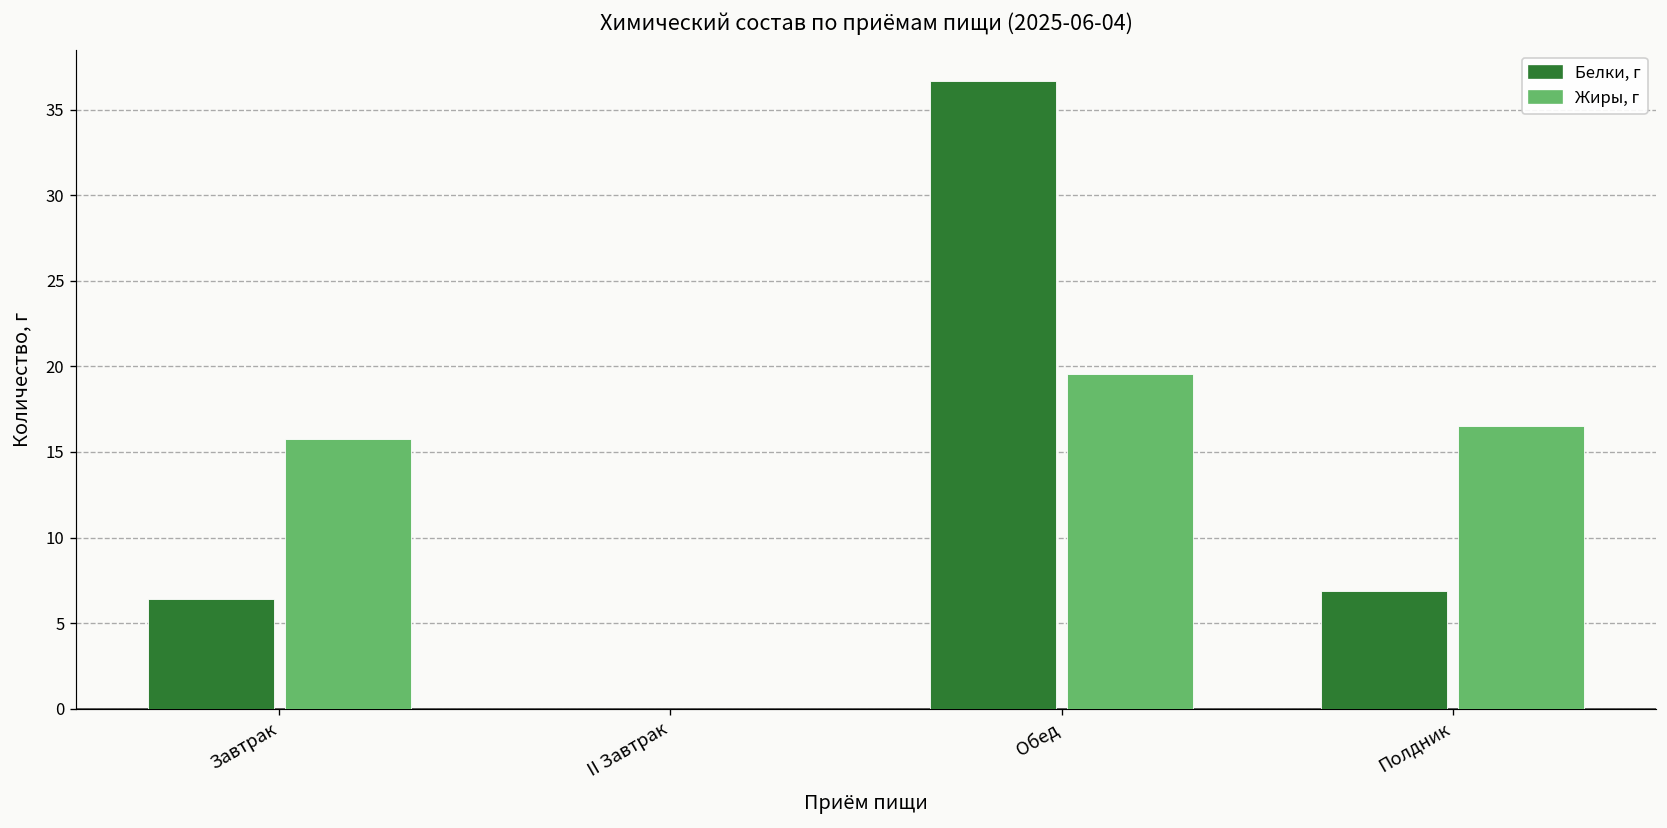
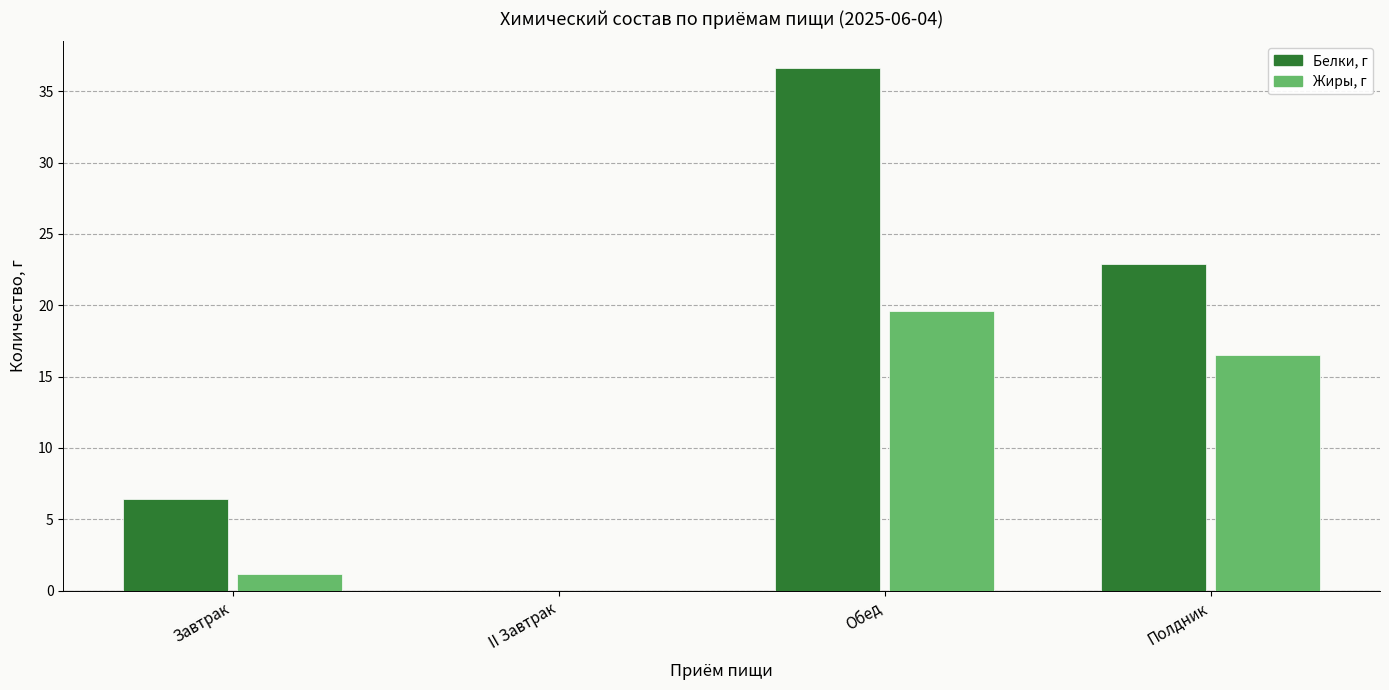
Жиры, г, Завтрак: 15.7 -> 1.1
Белки, г, Полдник: 6.9 -> 22.9
